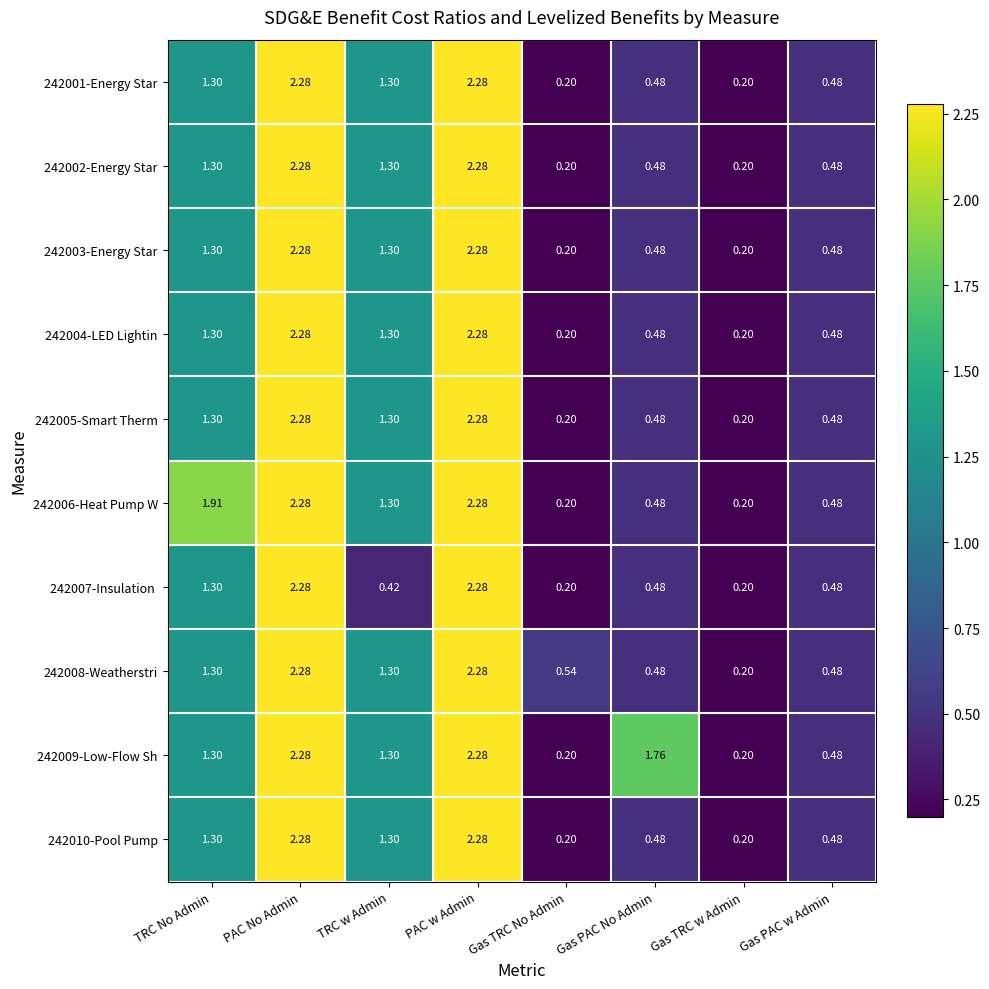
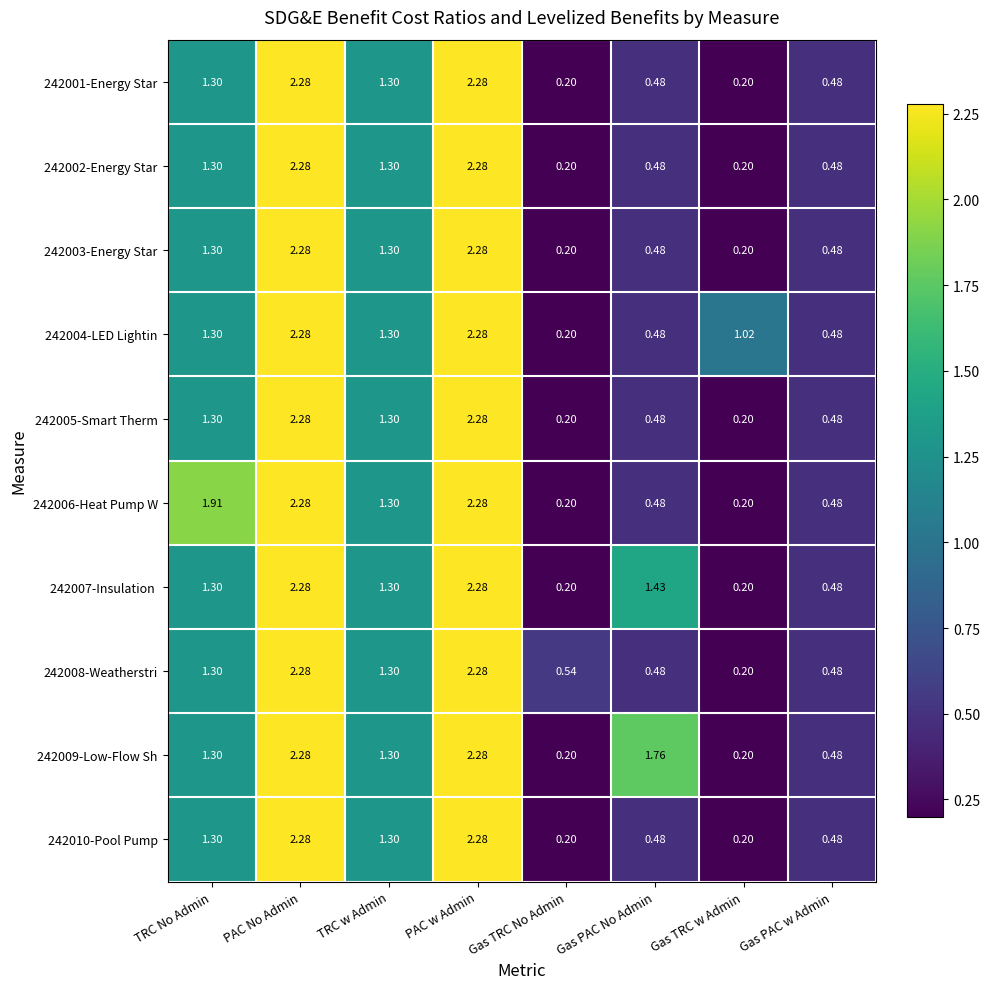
242004-LED Lightin, Gas TRC w Admin: 0.20 -> 1.02
242007-Insulation, TRC w Admin: 0.42 -> 1.30
242007-Insulation, Gas PAC No Admin: 0.48 -> 1.43
